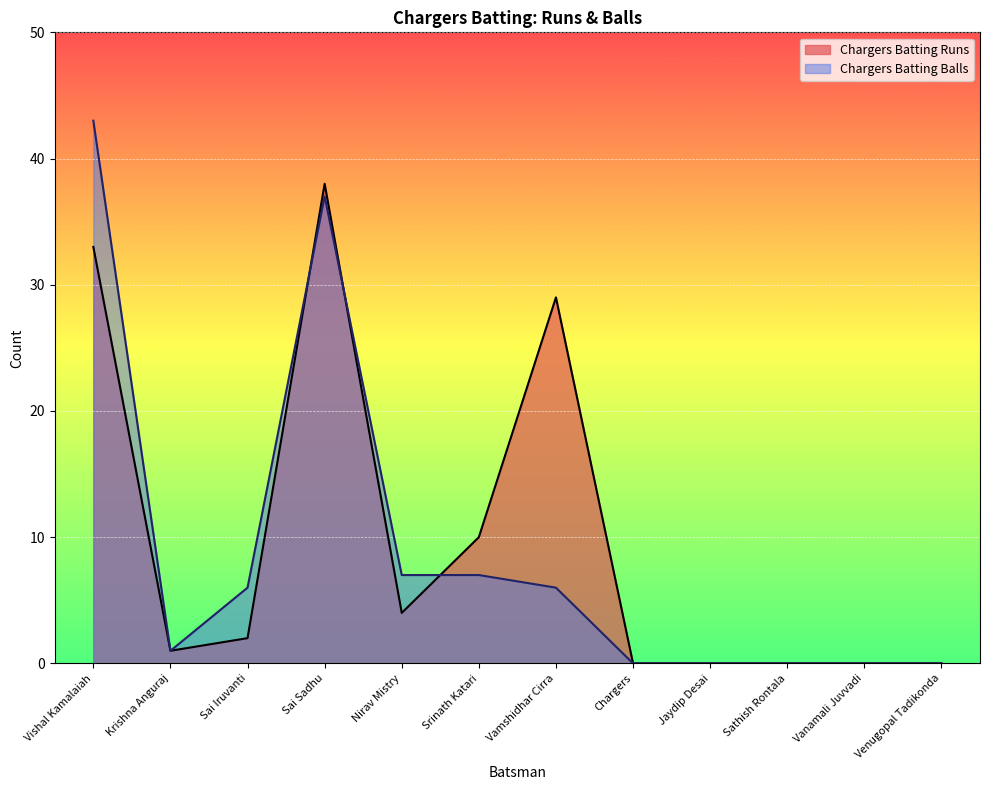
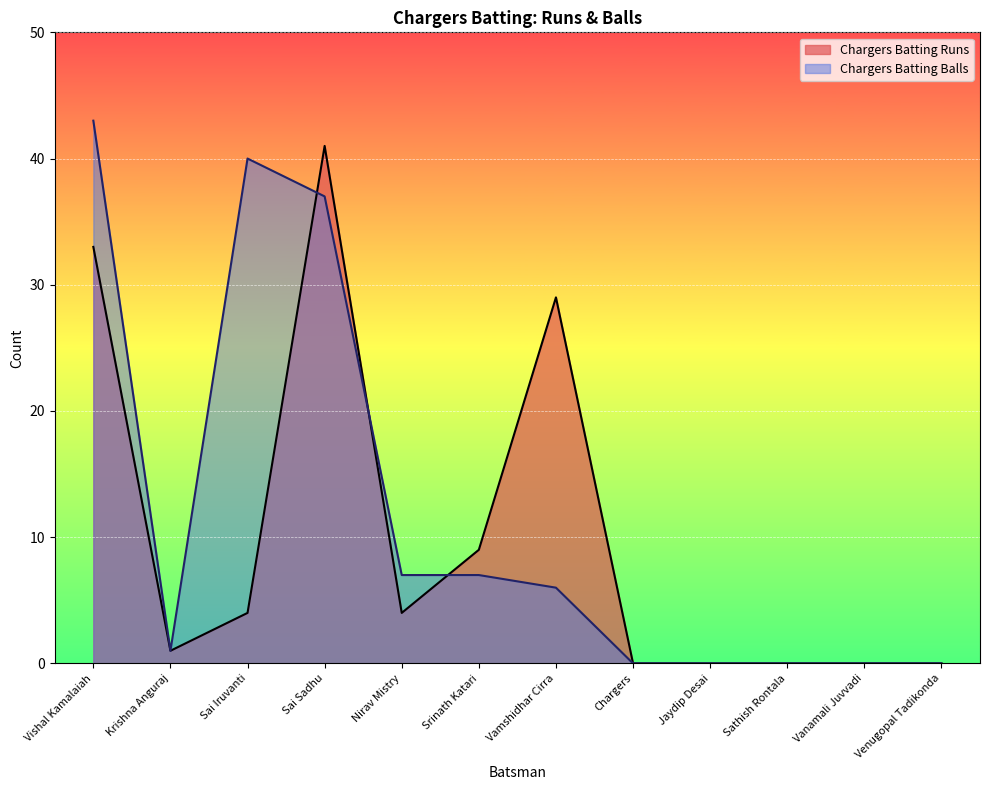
Chargers Batting Runs, Sai Iruvanti: 2 -> 4
Chargers Batting Balls, Sai Iruvanti: 6 -> 40
Chargers Batting Runs, Sai Sadhu: 38 -> 41
Chargers Batting Runs, Srinath Katari: 10 -> 9
